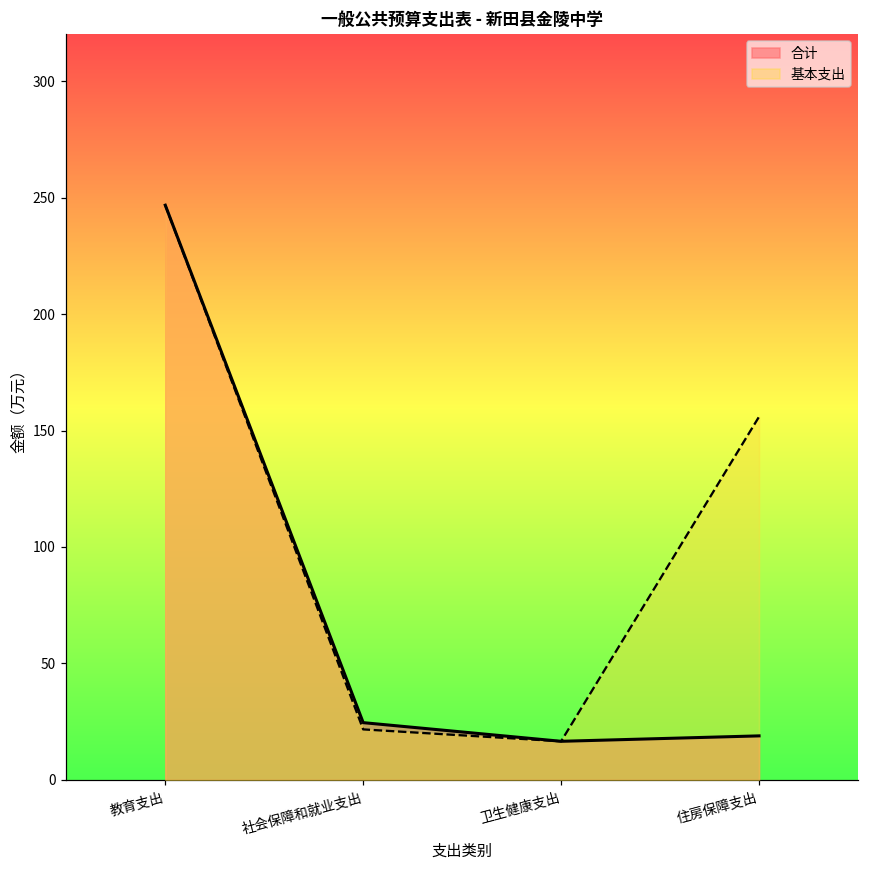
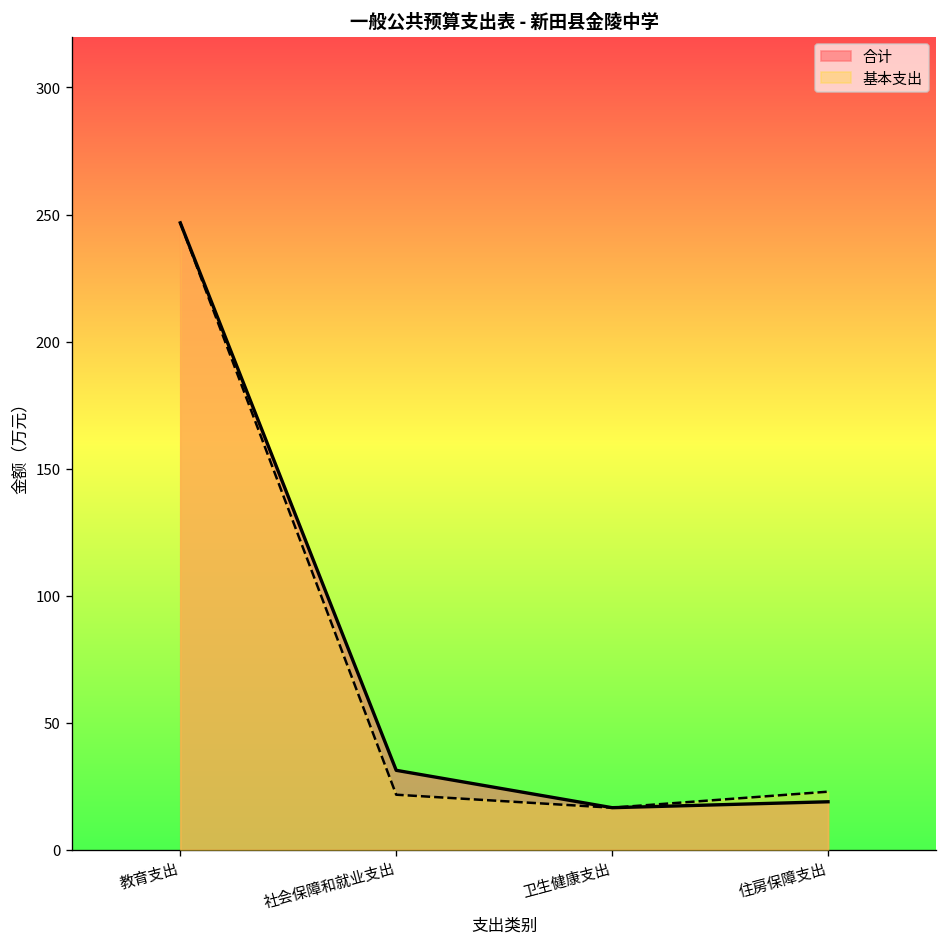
合计, 社会保障和就业支出: 25 -> 31
基本支出, 住房保障支出: 156 -> 23
